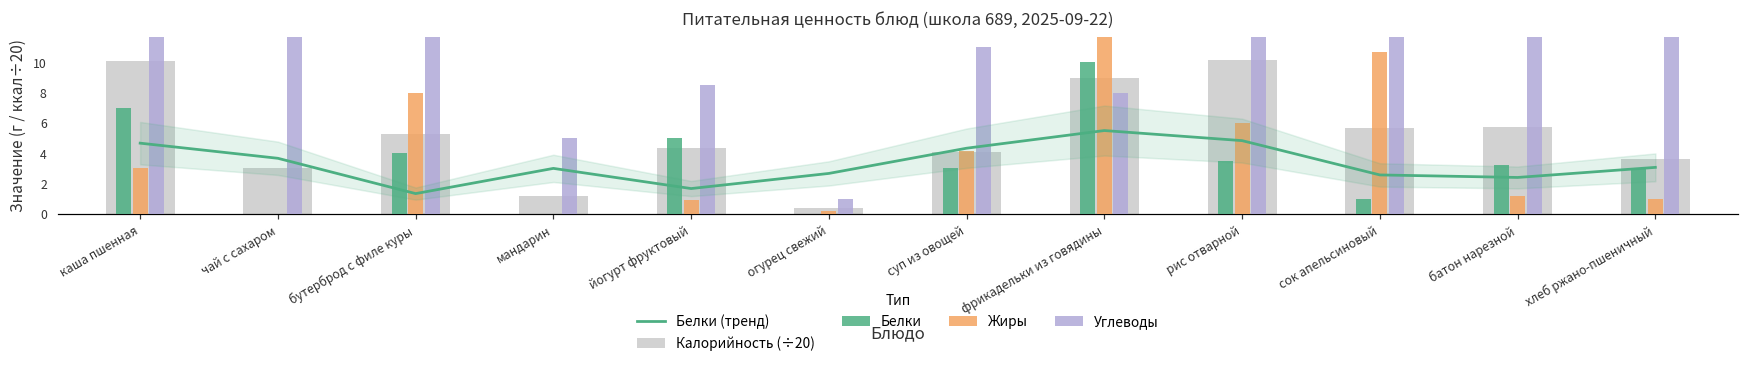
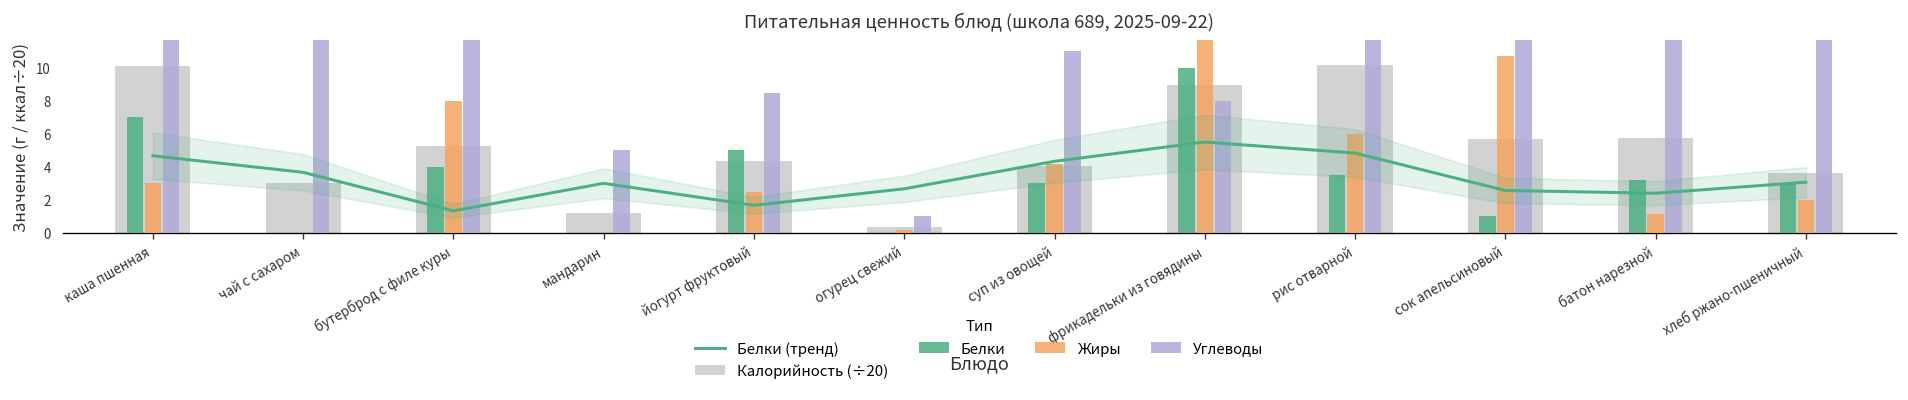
Жиры, йогурт фруктовый: 0.9 -> 2.5
Жиры, хлеб ржано-пшеничный: 1 -> 2
